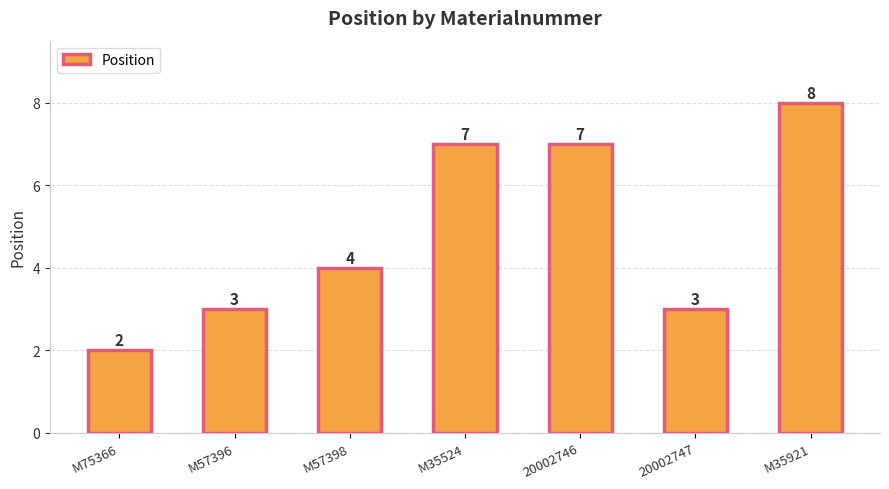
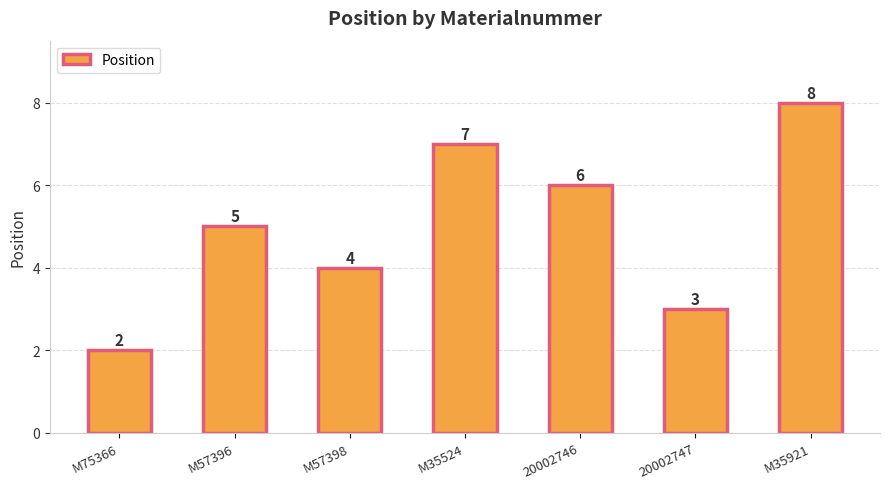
M57396: 3 -> 5
20002746: 7 -> 6
